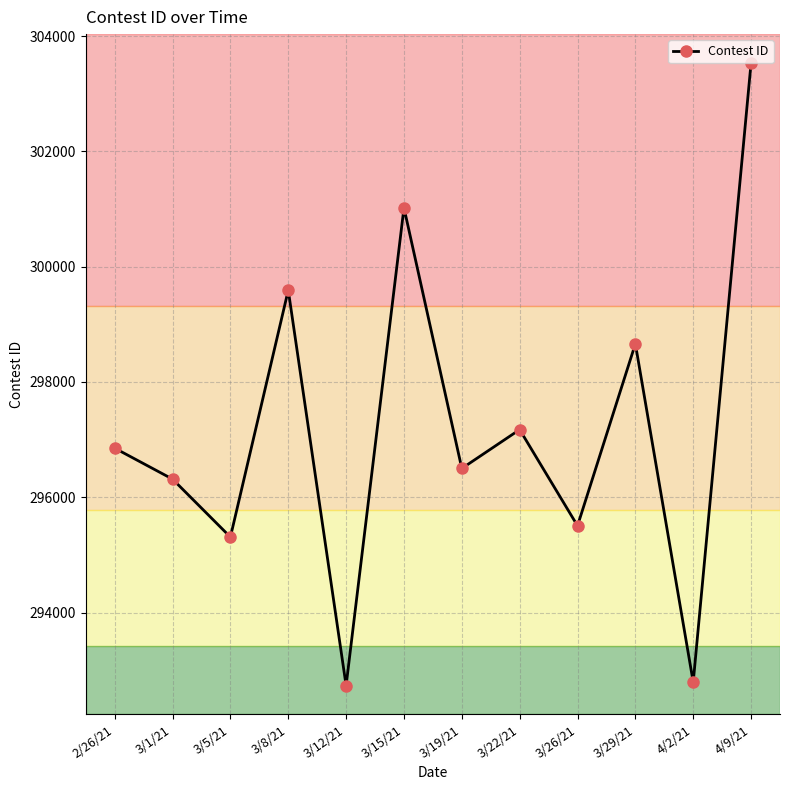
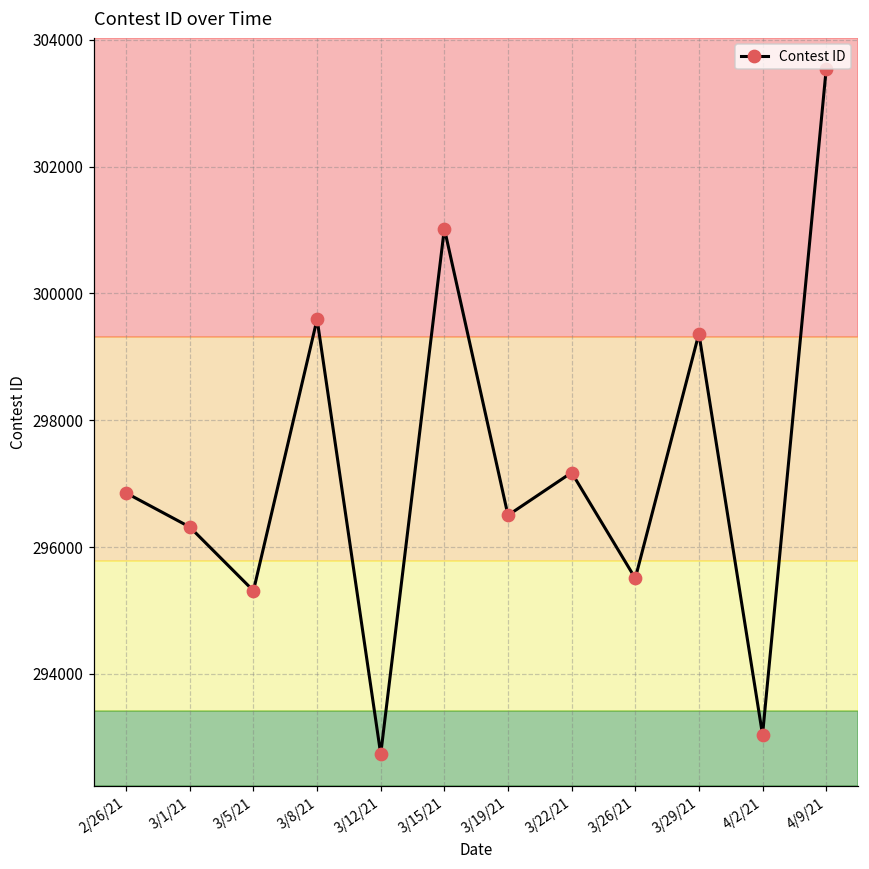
3/29/21: 298700 -> 299400
4/2/21: 292800 -> 293000
